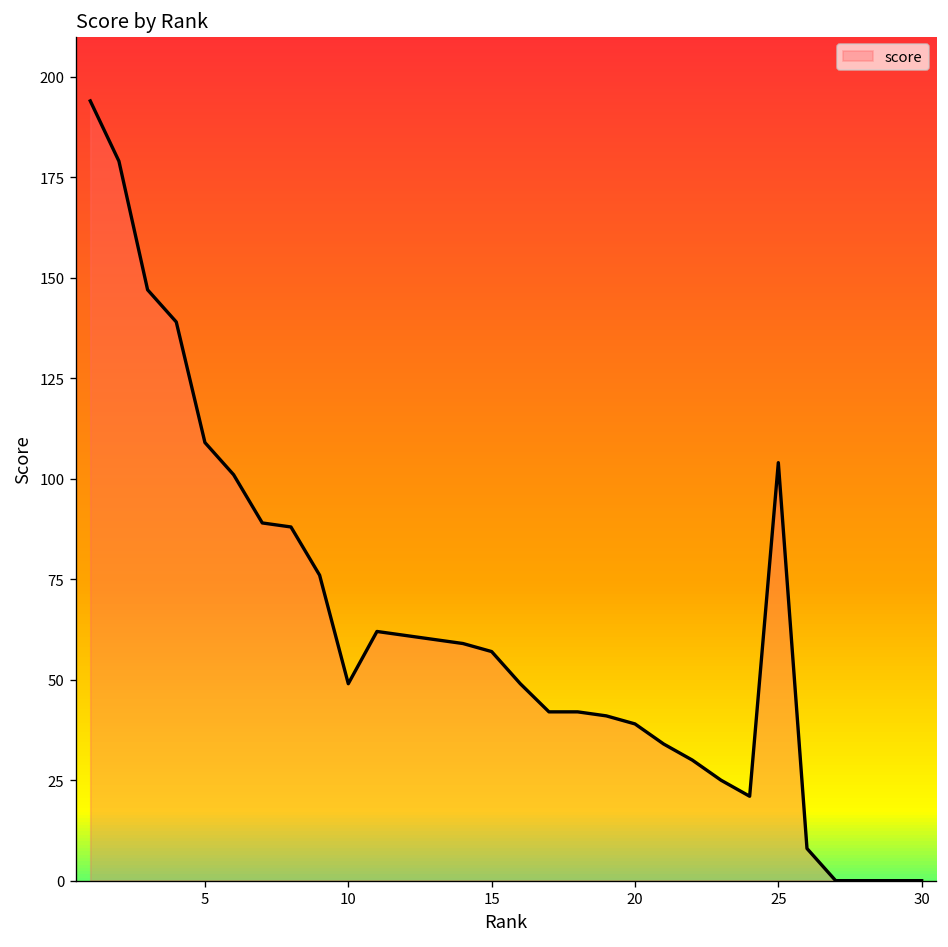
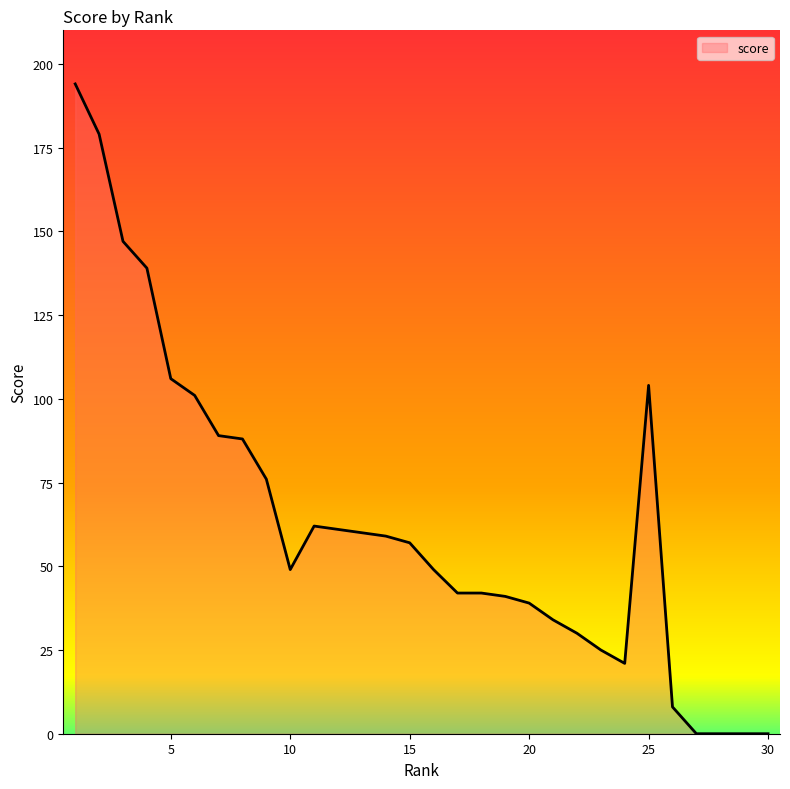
5: 109 -> 106
